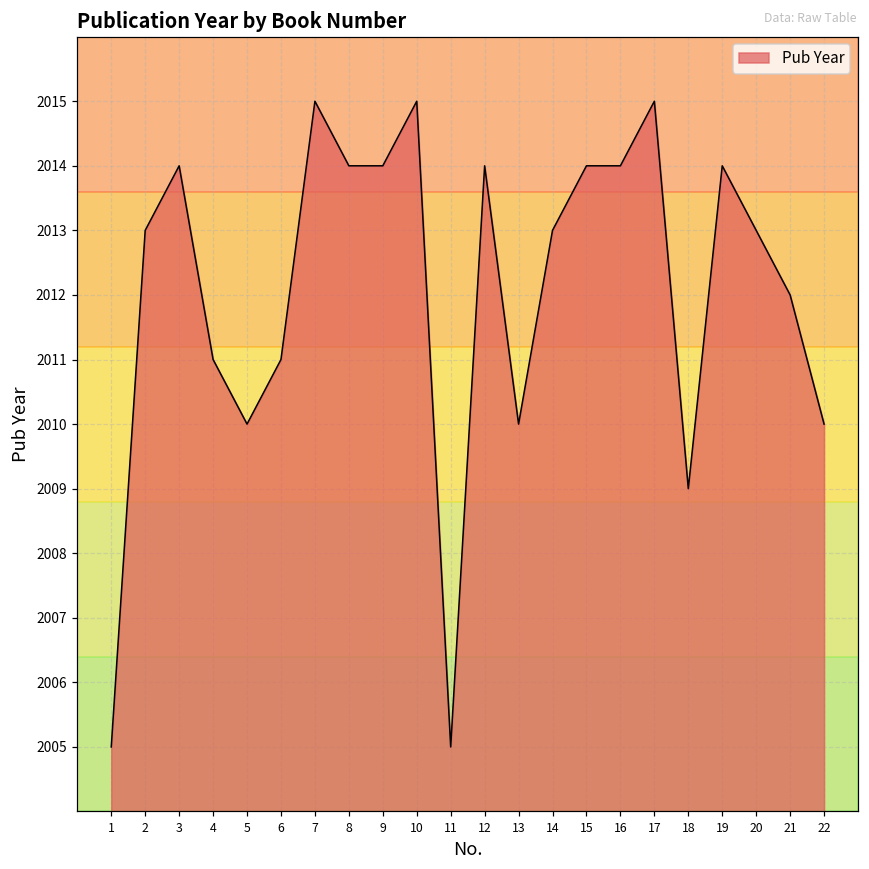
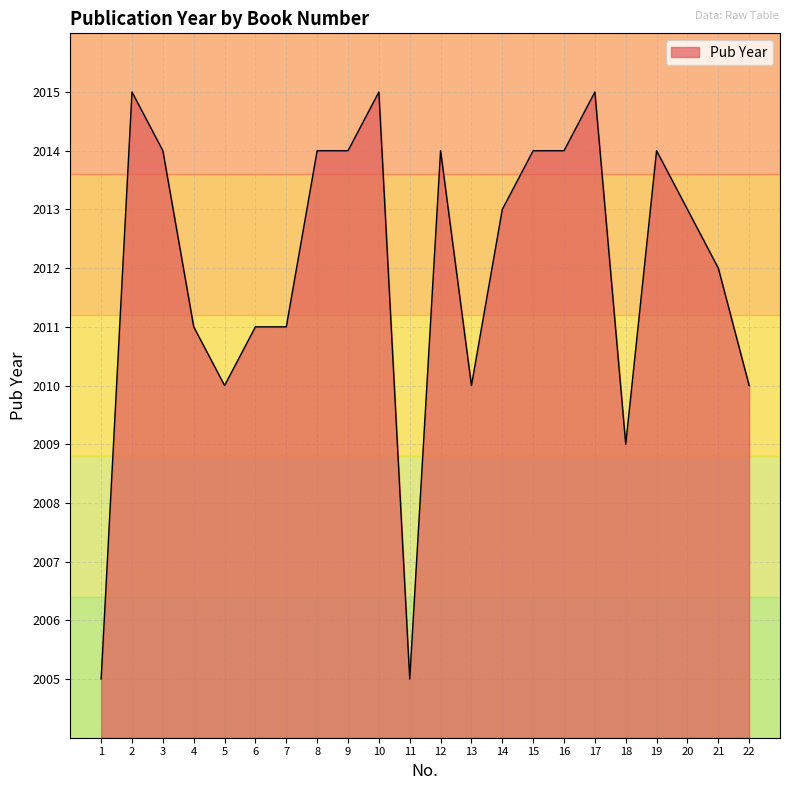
2: 2013 -> 2015
7: 2015 -> 2011
